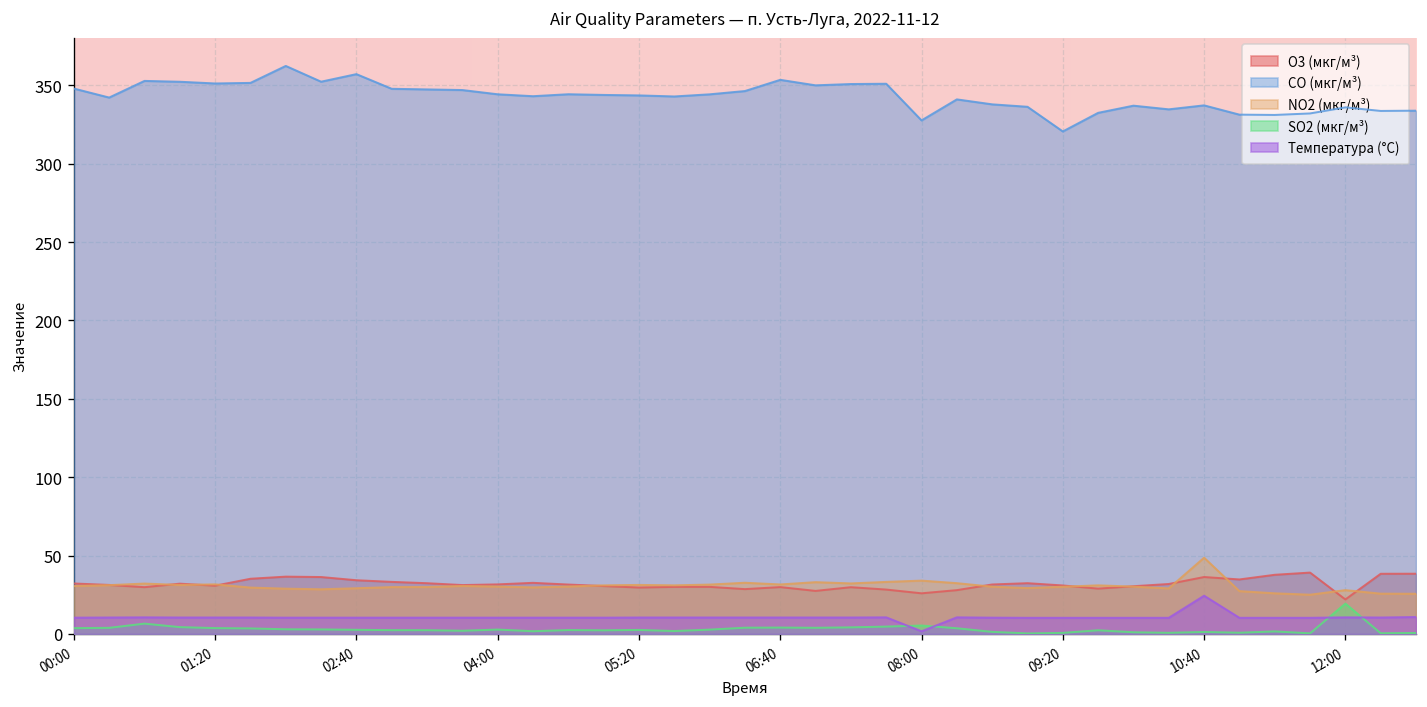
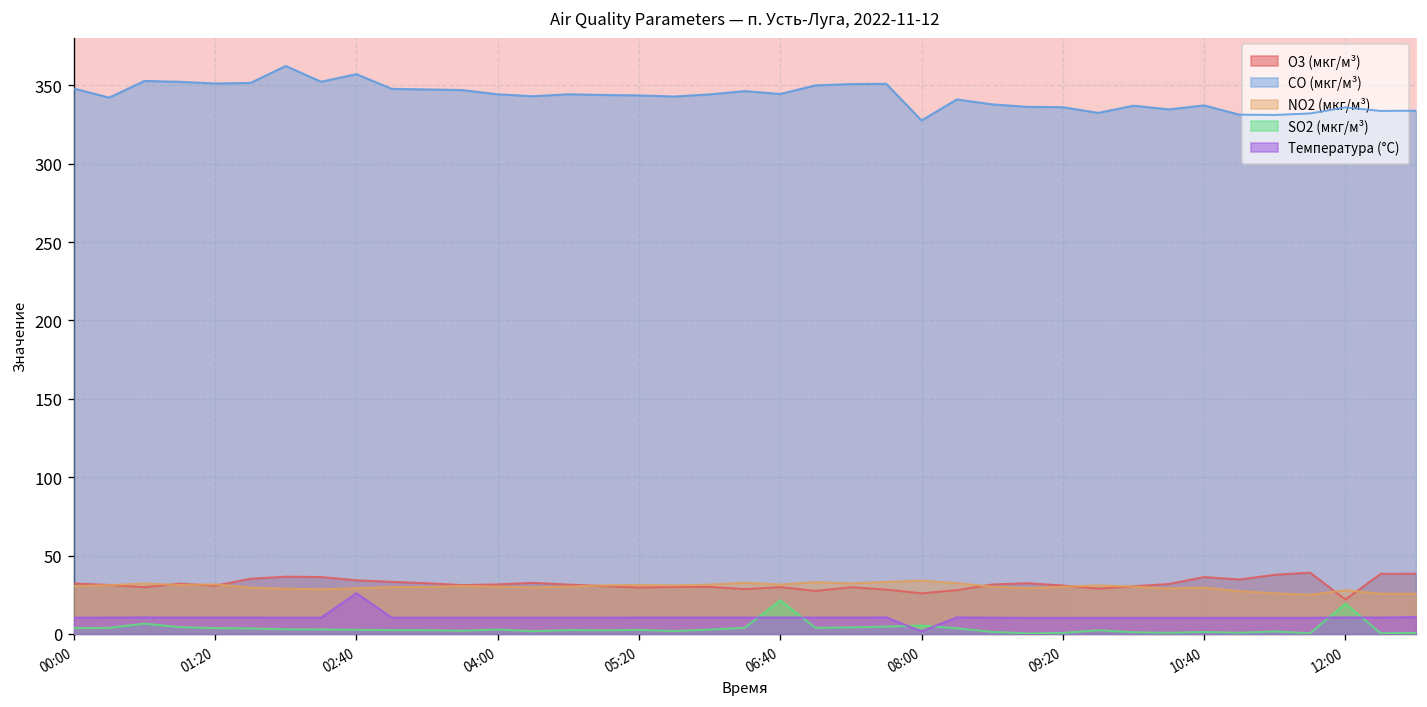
Температура (°C), 02:40: 10 -> 26
CO (мкг/м³), 06:40: 354 -> 345
SO2 (мкг/м³), 06:40: 4 -> 21
CO (мкг/м³), 09:20: 321 -> 336
NO2 (мкг/м³), 10:40: 49 -> 30
Температура (°C), 10:40: 24 -> 10
